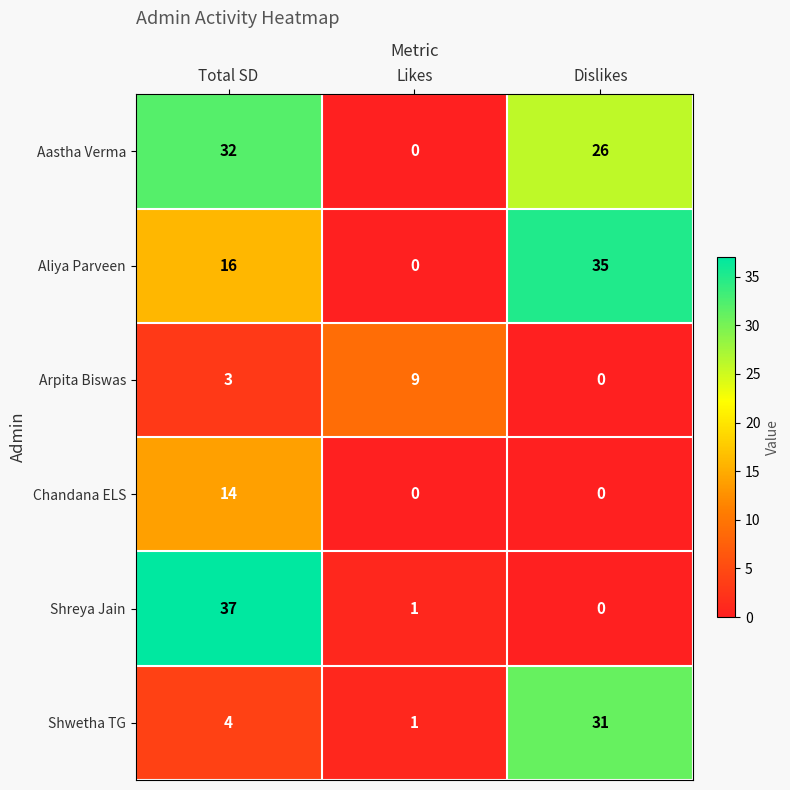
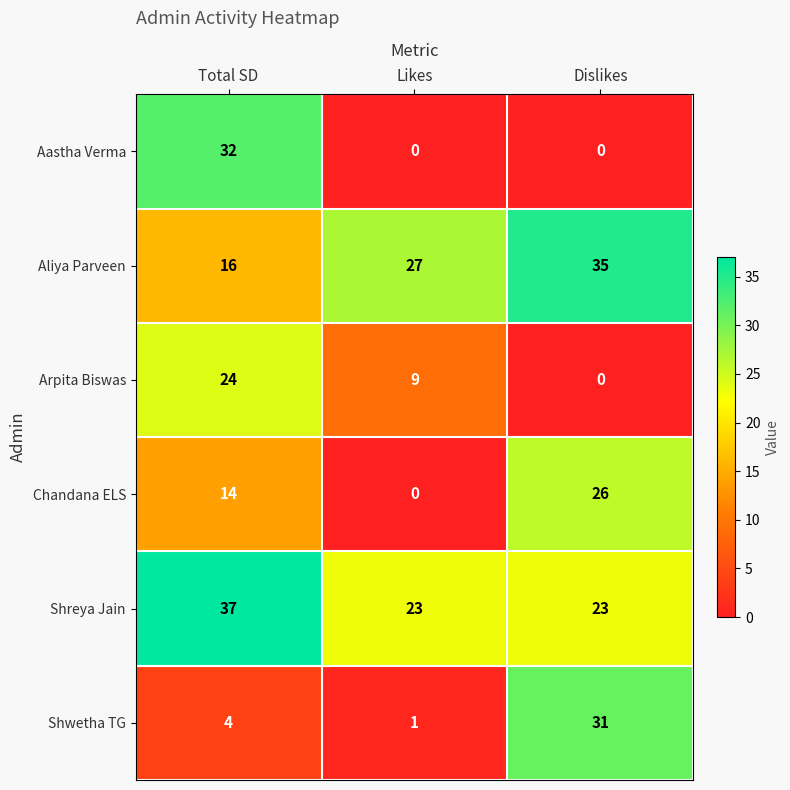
Aastha Verma, Dislikes: 26 -> 0
Aliya Parveen, Likes: 0 -> 27
Arpita Biswas, Total SD: 3 -> 24
Chandana ELS, Dislikes: 0 -> 26
Shreya Jain, Likes: 1 -> 23
Shreya Jain, Dislikes: 0 -> 23
